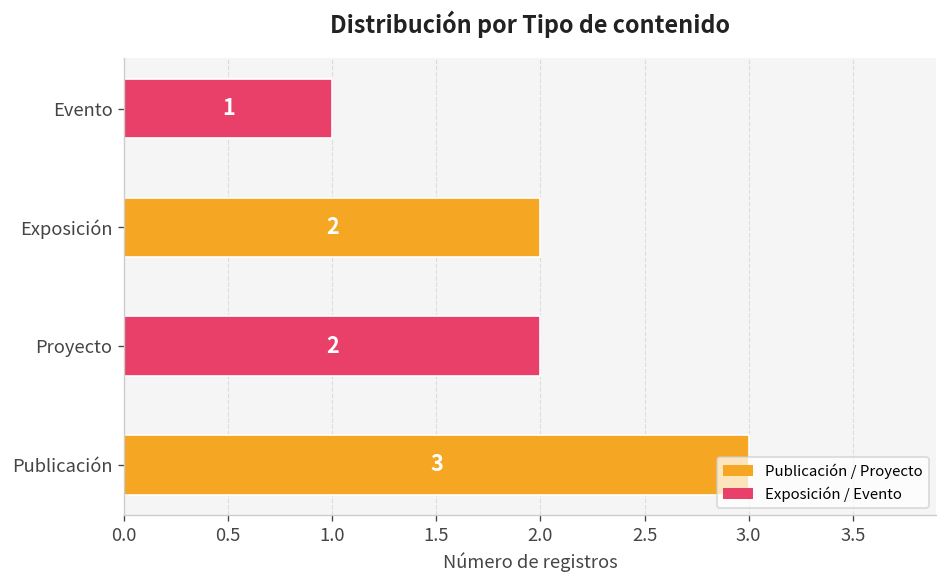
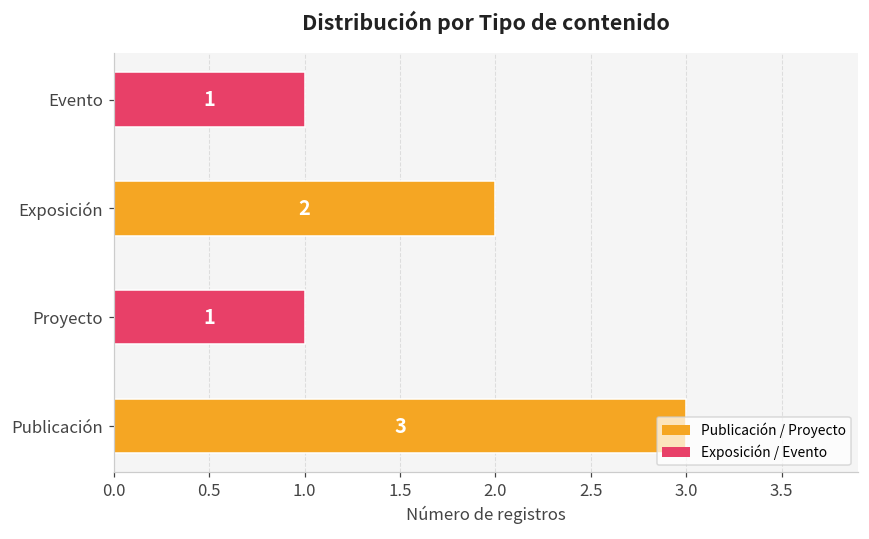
Proyecto: 2 -> 1
